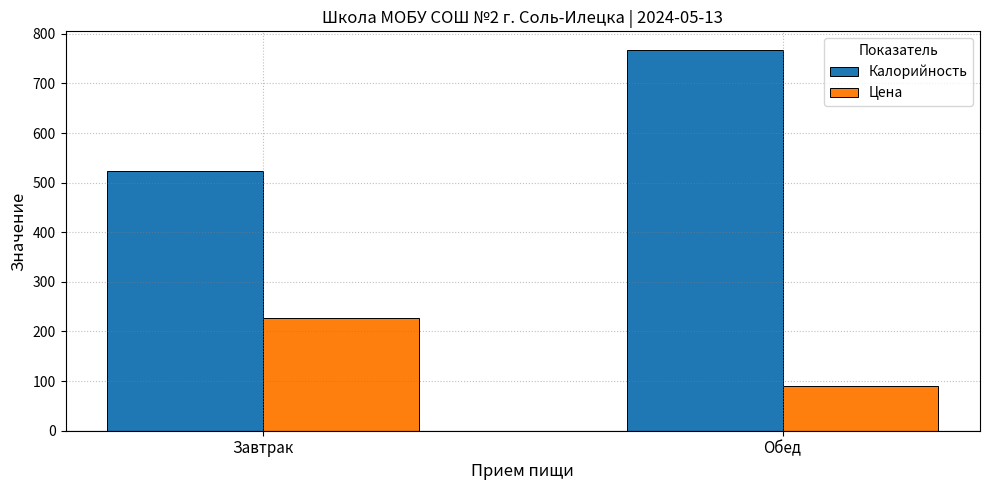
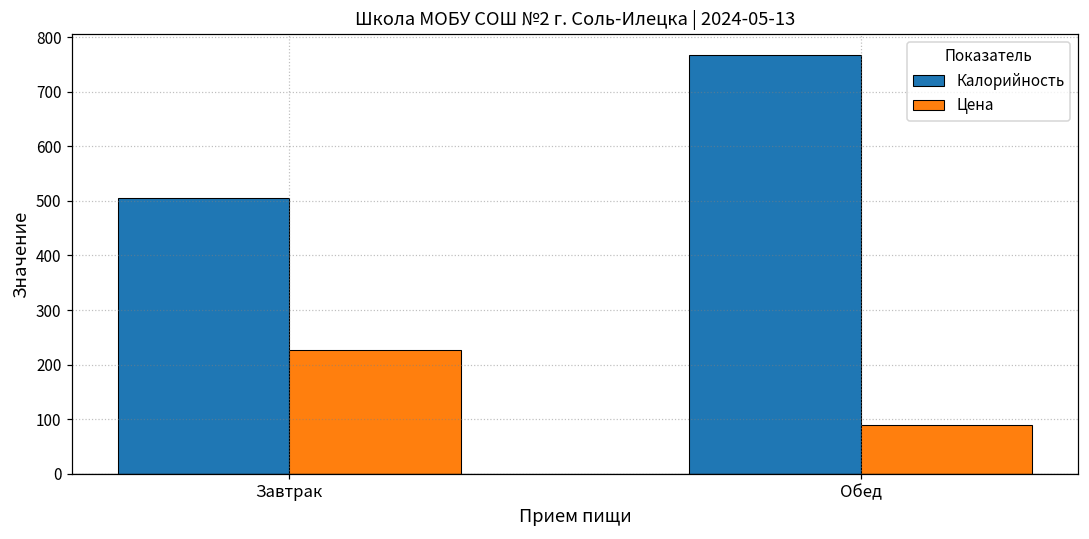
Калорийность, Завтрак: 520 -> 510
